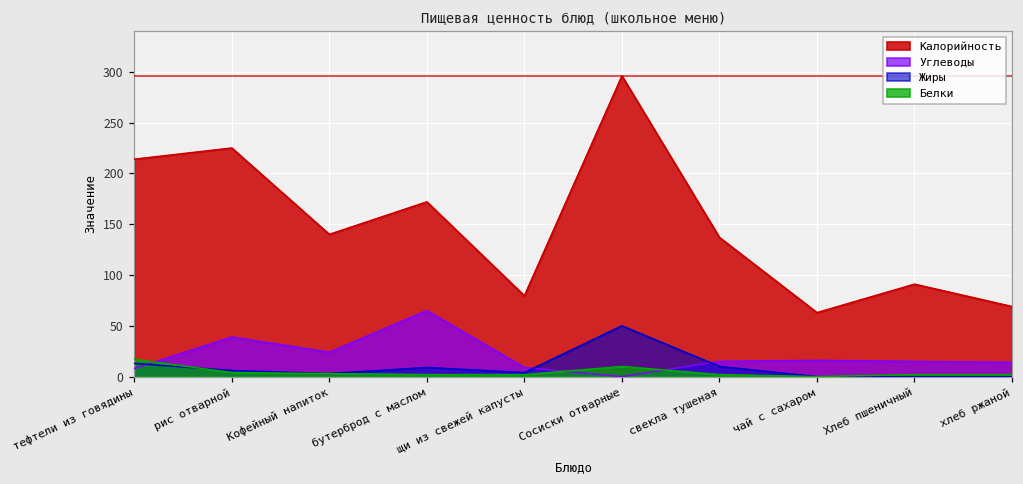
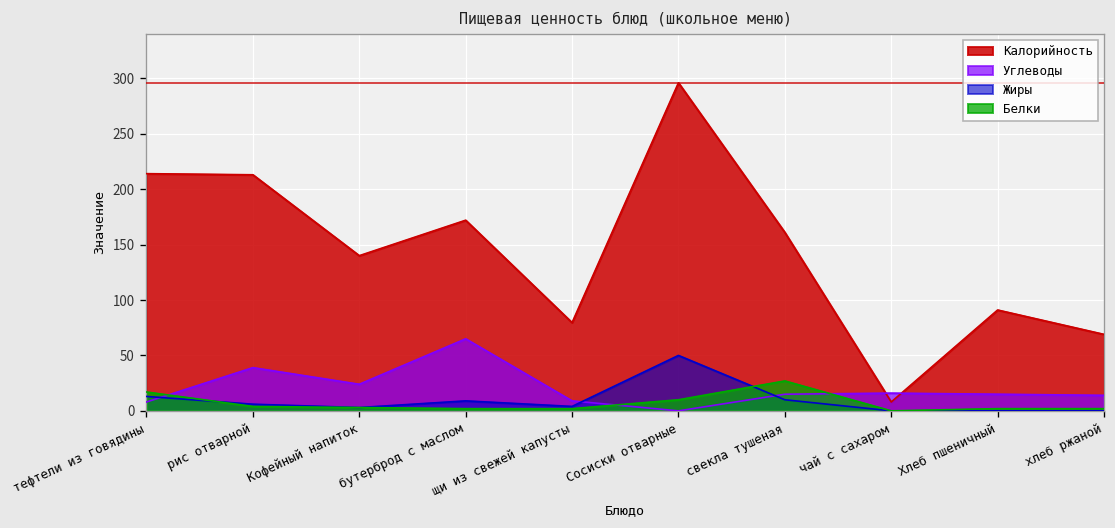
Калорийность, рис отварной: 230 -> 210
Калорийность, свекла тушеная: 140 -> 160
Белки, свекла тушеная: 0 -> 30
Калорийность, чай с сахаром: 60 -> 10
